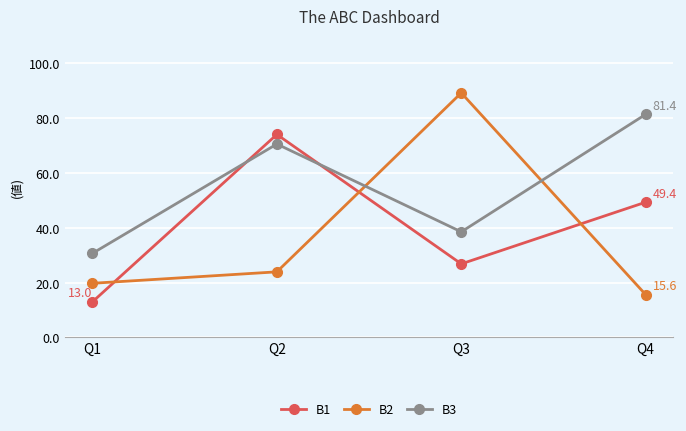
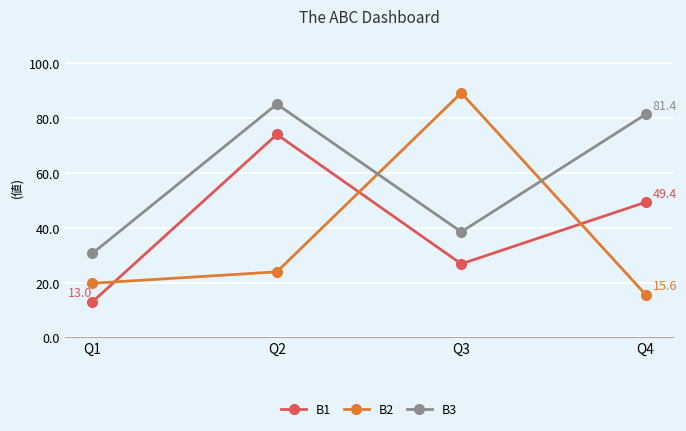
B3, Q2: 71 -> 85
